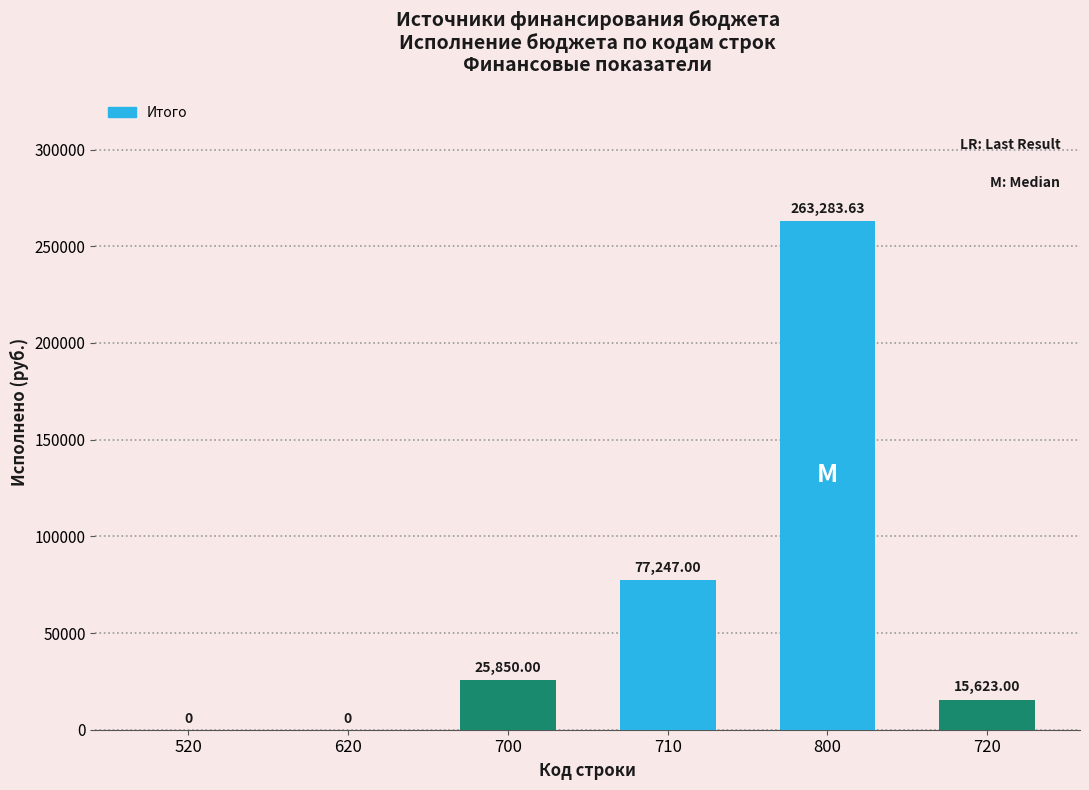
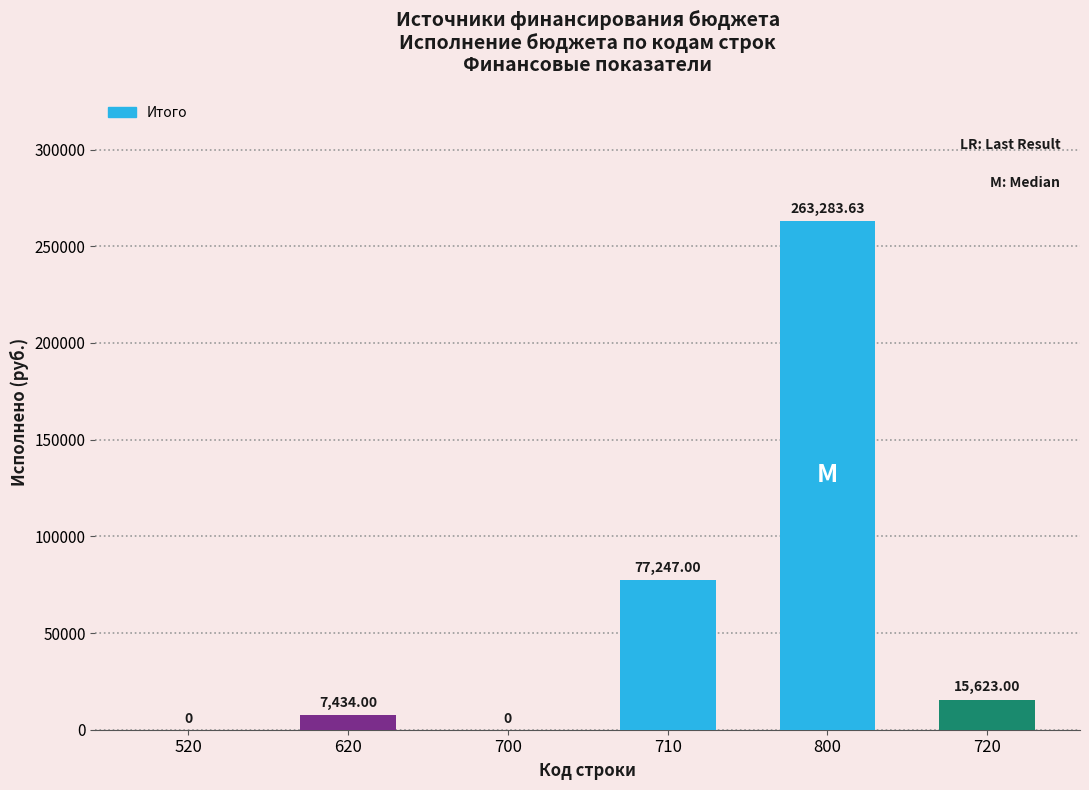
620: 0 -> 7,434.00
700: 25,850.00 -> 0
